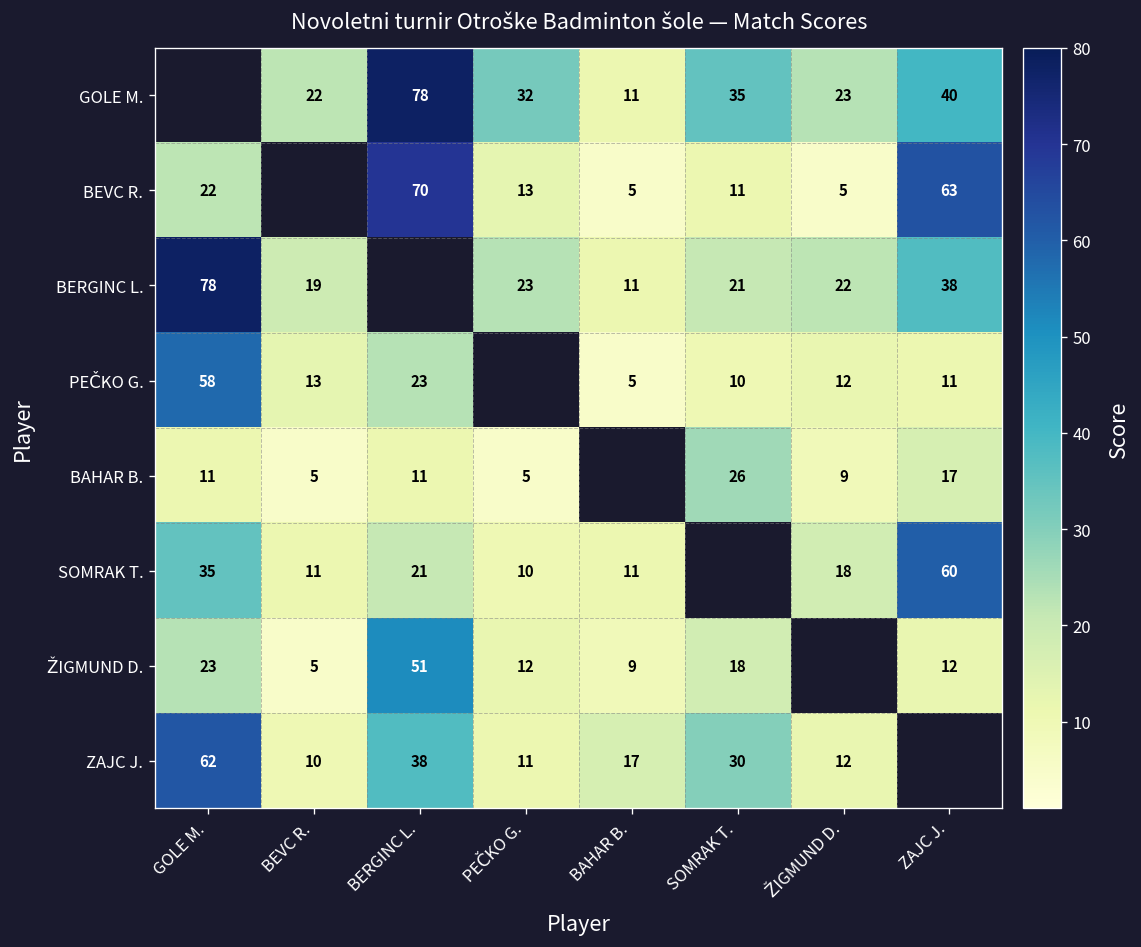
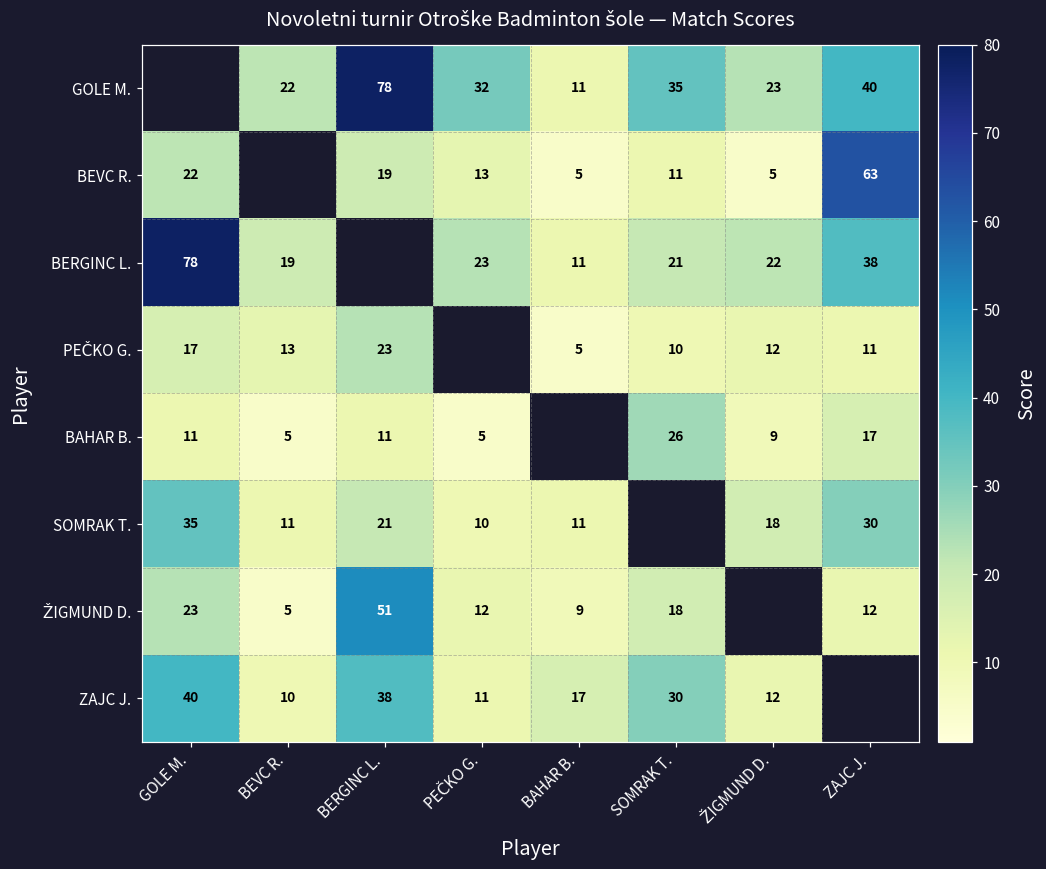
BEVC R., BERGINC L.: 70 -> 19
PEČKO G., GOLE M.: 58 -> 17
SOMRAK T., ZAJC J.: 60 -> 30
ZAJC J., GOLE M.: 62 -> 40
